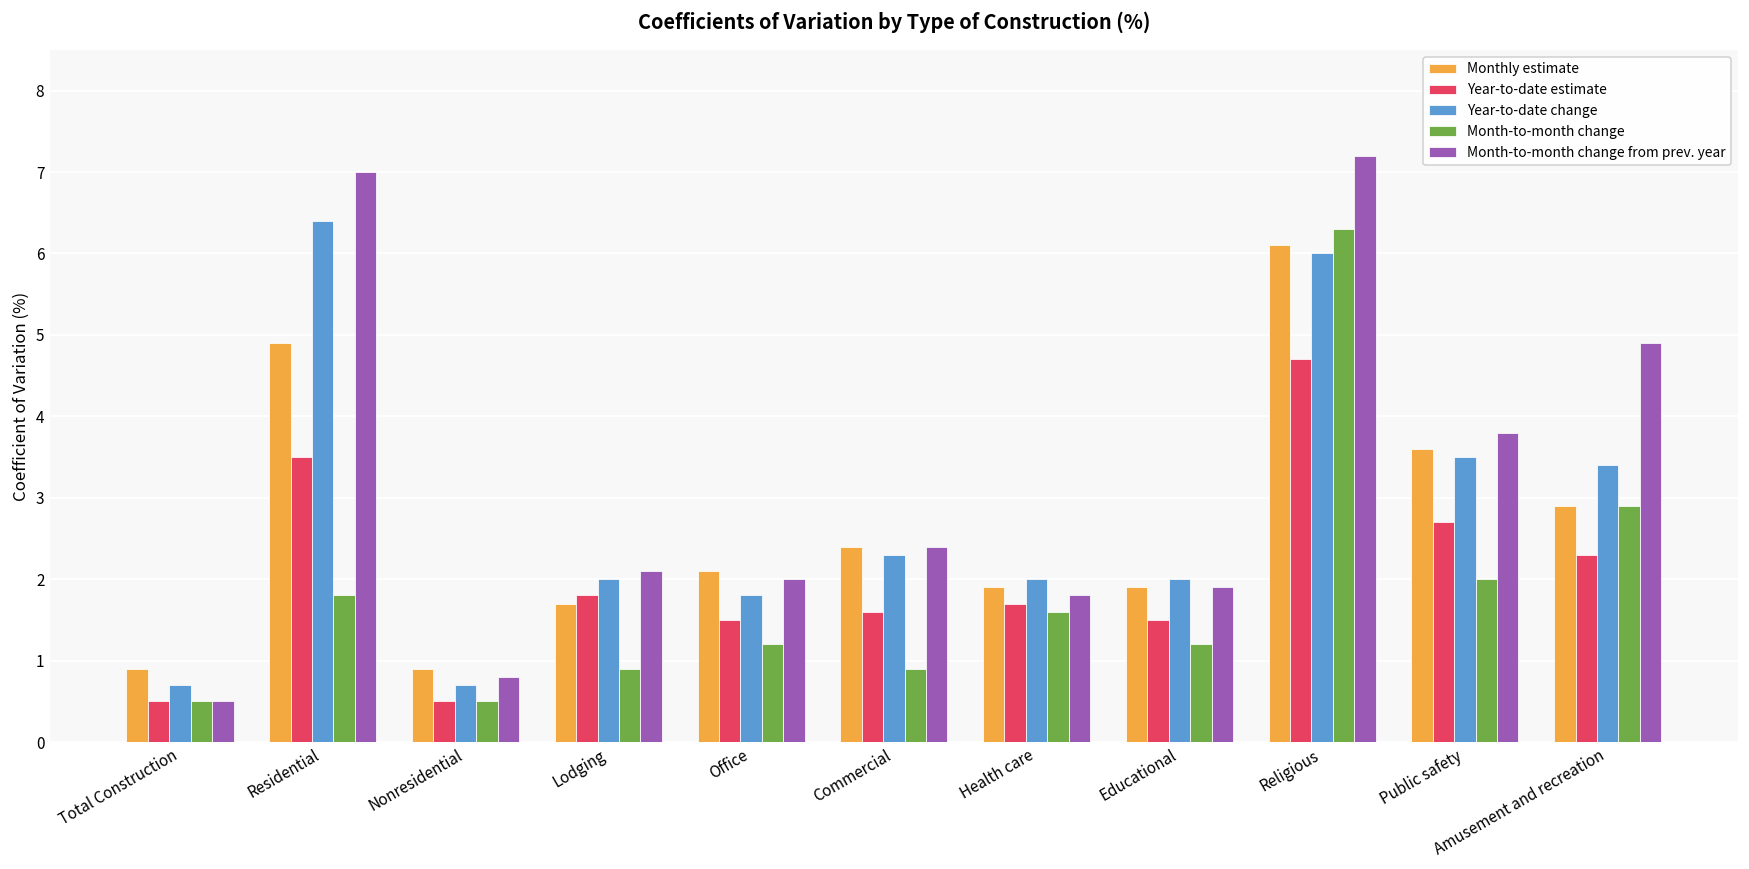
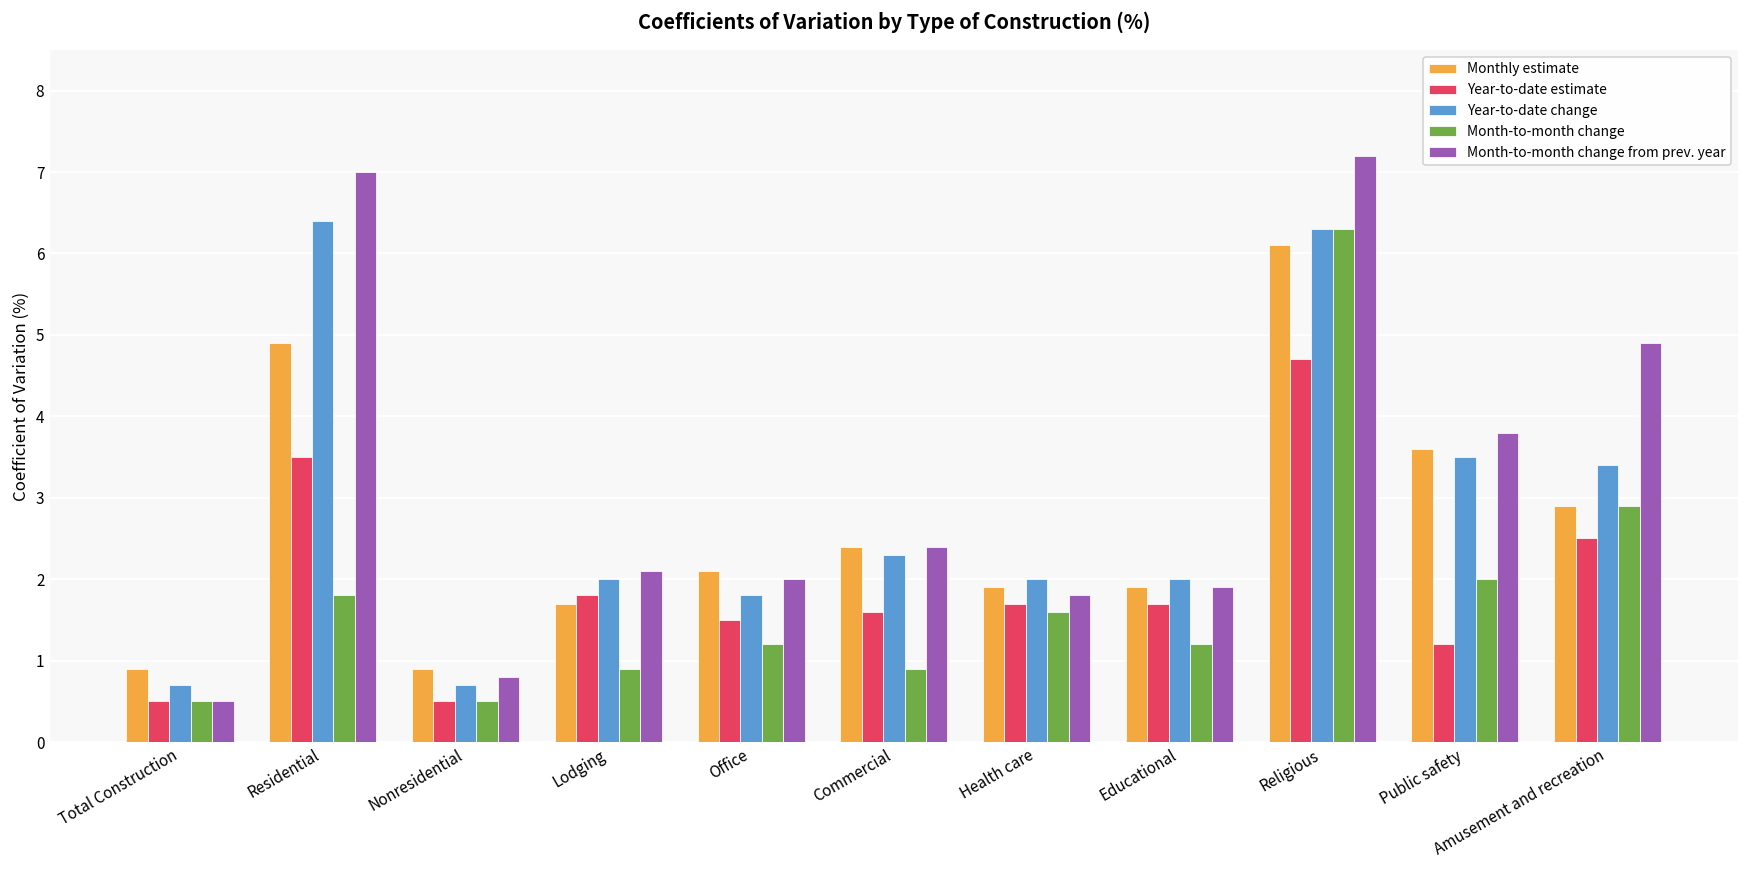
Year-to-date estimate, Educational: 1.5 -> 1.7
Year-to-date change, Religious: 6.0 -> 6.3
Year-to-date estimate, Public safety: 2.7 -> 1.2
Year-to-date estimate, Amusement and recreation: 2.3 -> 2.5
